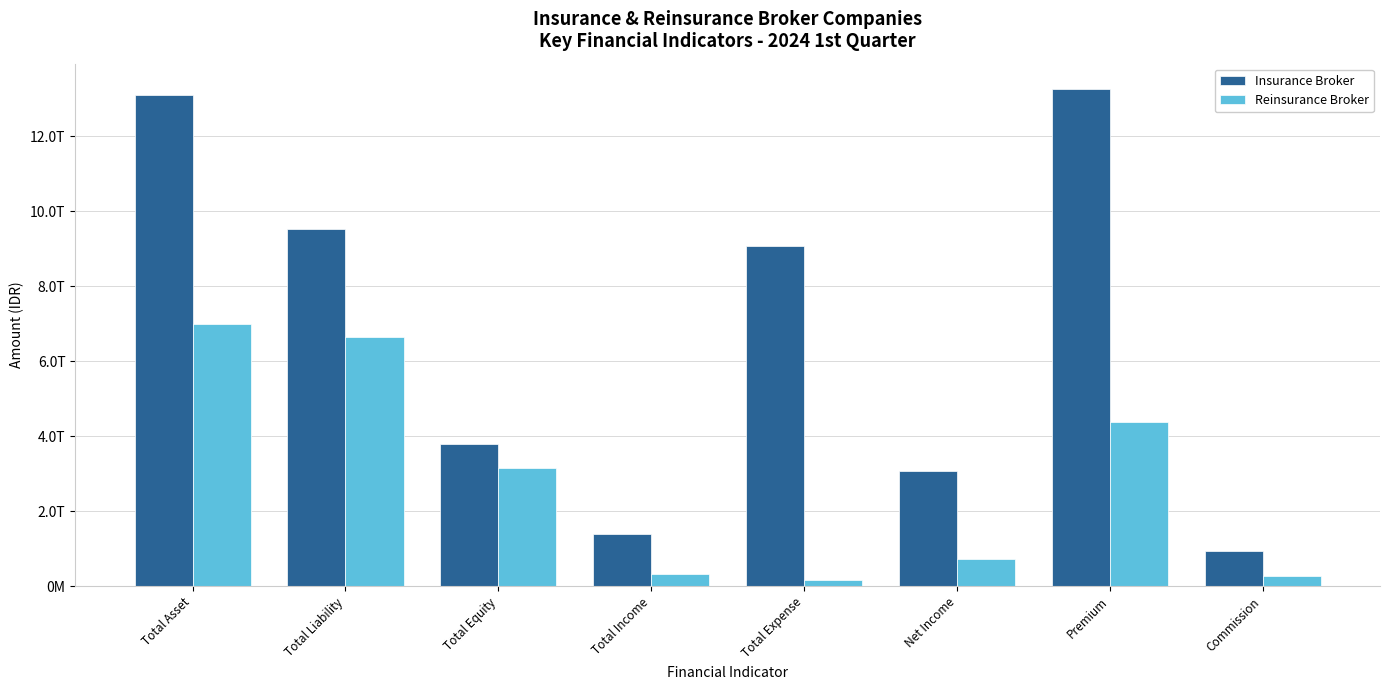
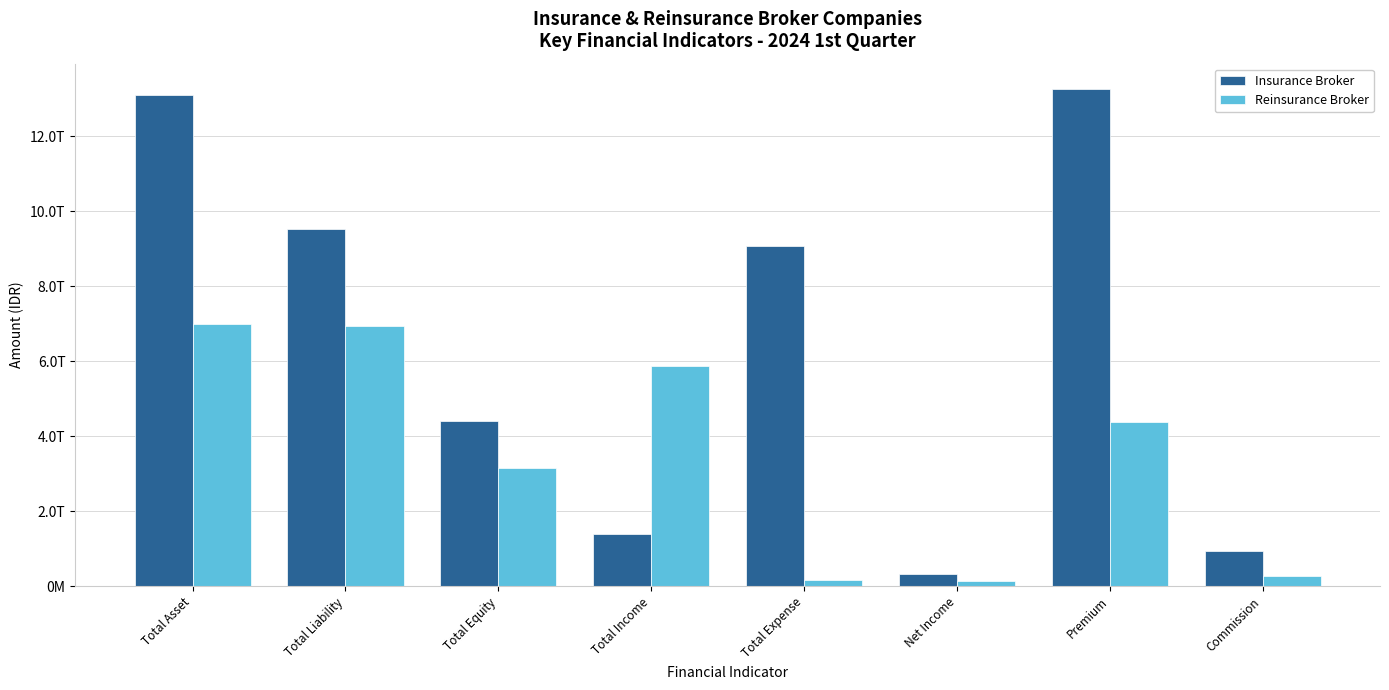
Reinsurance Broker, Total Liability: 6.7T -> 6.9T
Insurance Broker, Total Equity: 3.8T -> 4.4T
Reinsurance Broker, Total Income: 0.3T -> 5.9T
Insurance Broker, Net Income: 3.1T -> 0.3T
Reinsurance Broker, Net Income: 0.7T -> 0.1T
